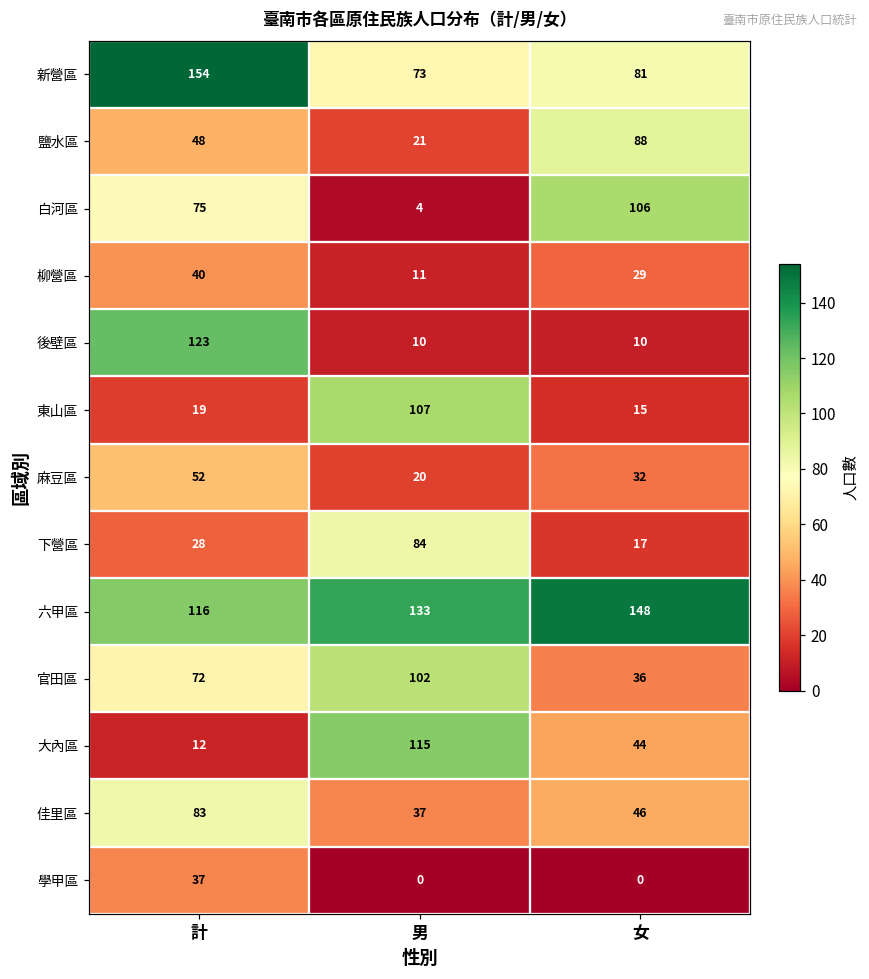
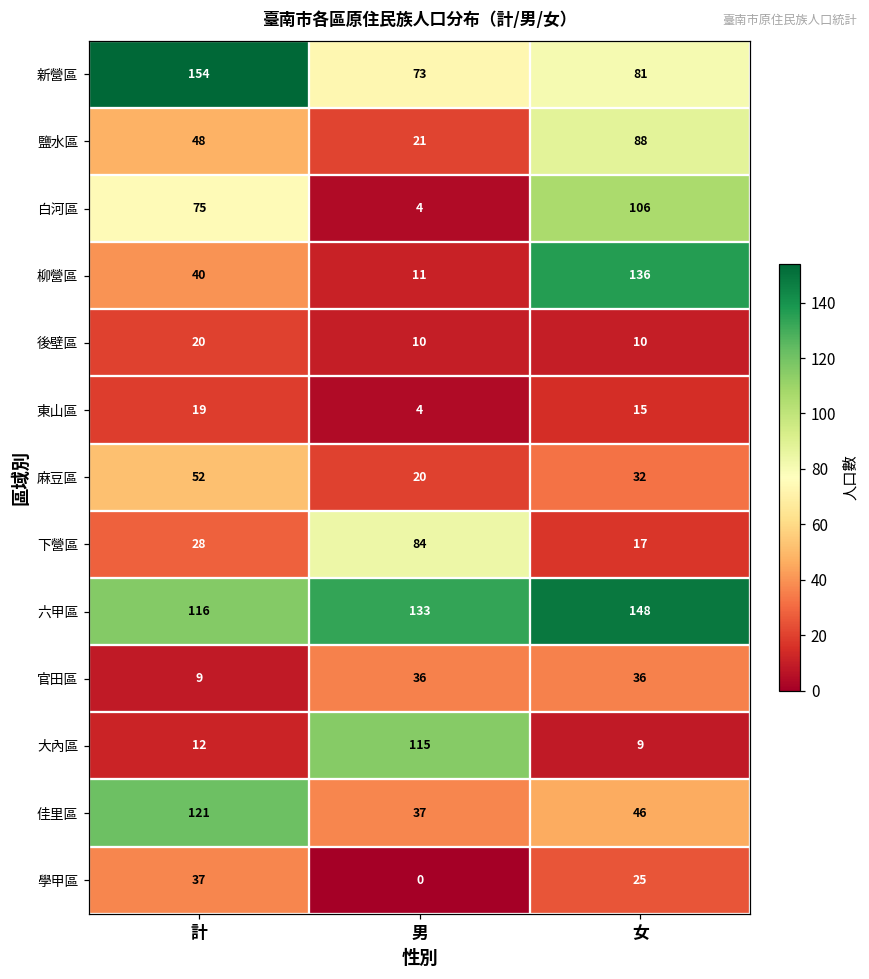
柳營區, 女: 29 -> 136
後壁區, 計: 123 -> 20
東山區, 男: 107 -> 4
官田區, 計: 72 -> 9
官田區, 男: 102 -> 36
大內區, 女: 44 -> 9
佳里區, 計: 83 -> 121
學甲區, 女: 0 -> 25
